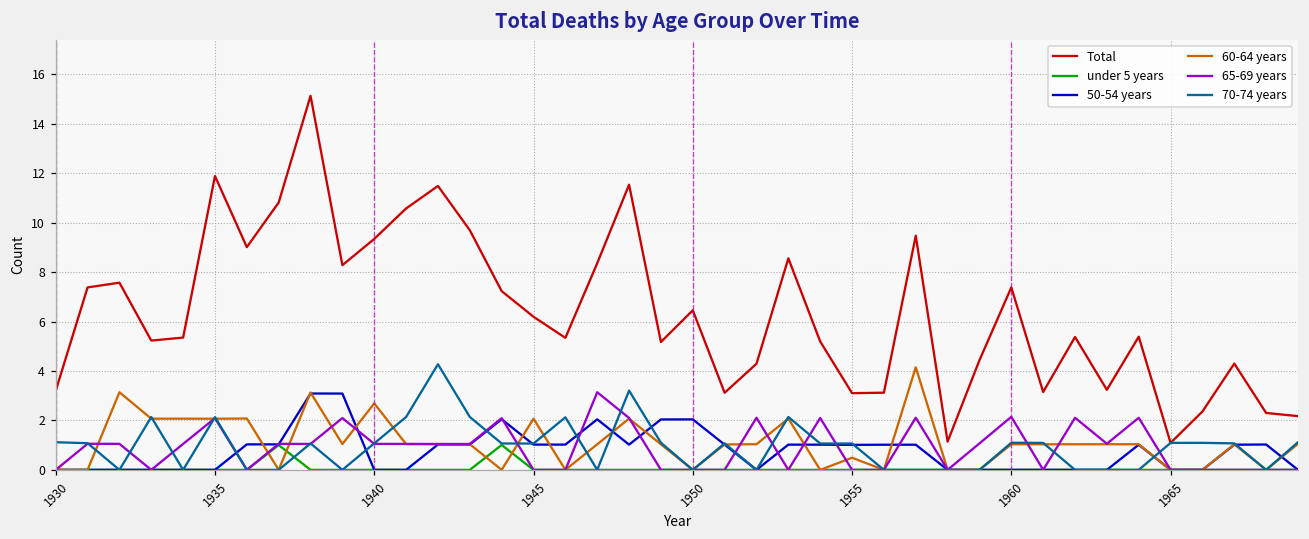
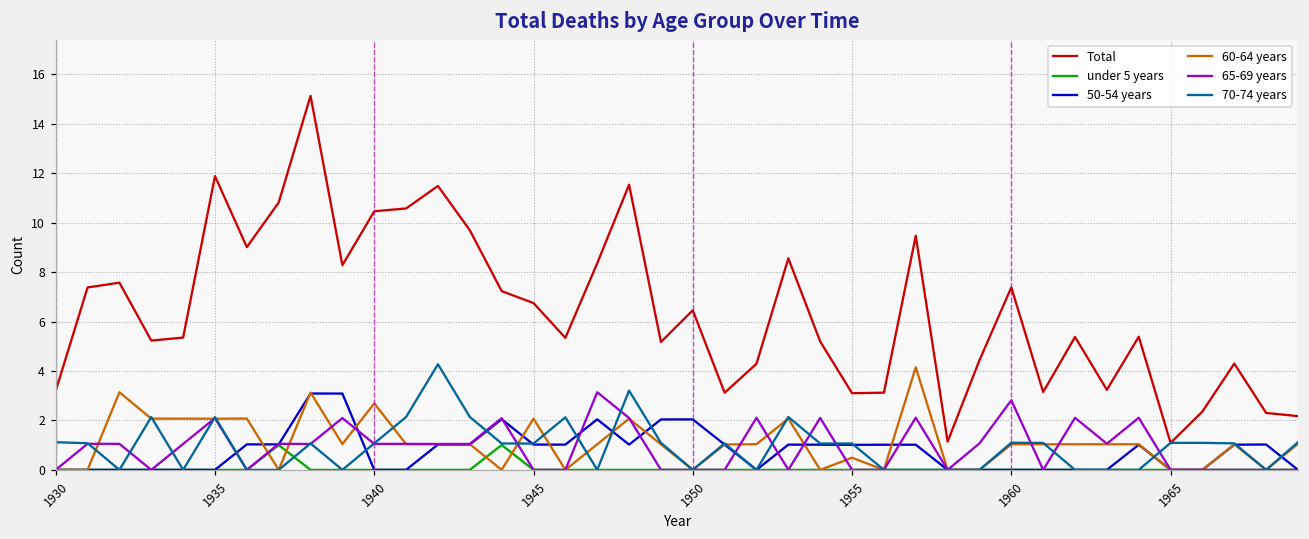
Total, 1940: 9.3 -> 10.5
Total, 1945: 6.2 -> 6.7
65-69 years, 1960: 2.1 -> 2.8
